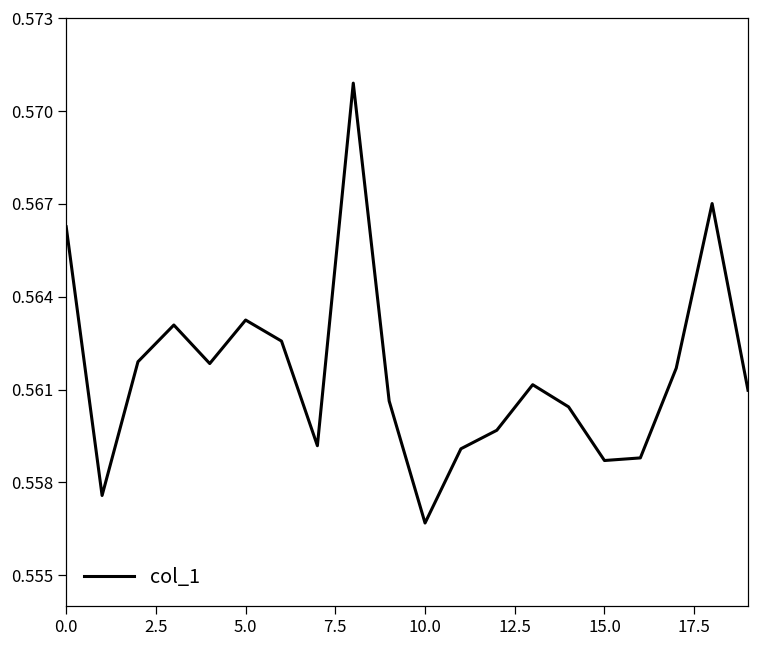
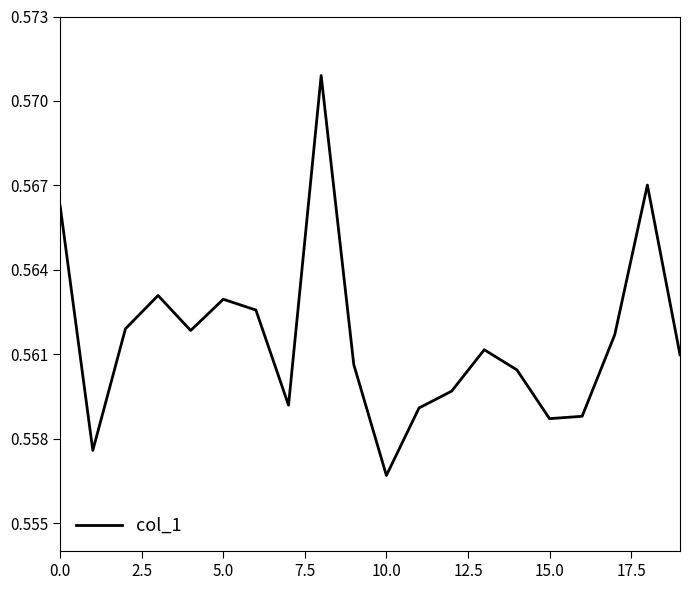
5.0: 0.5632 -> 0.5630
